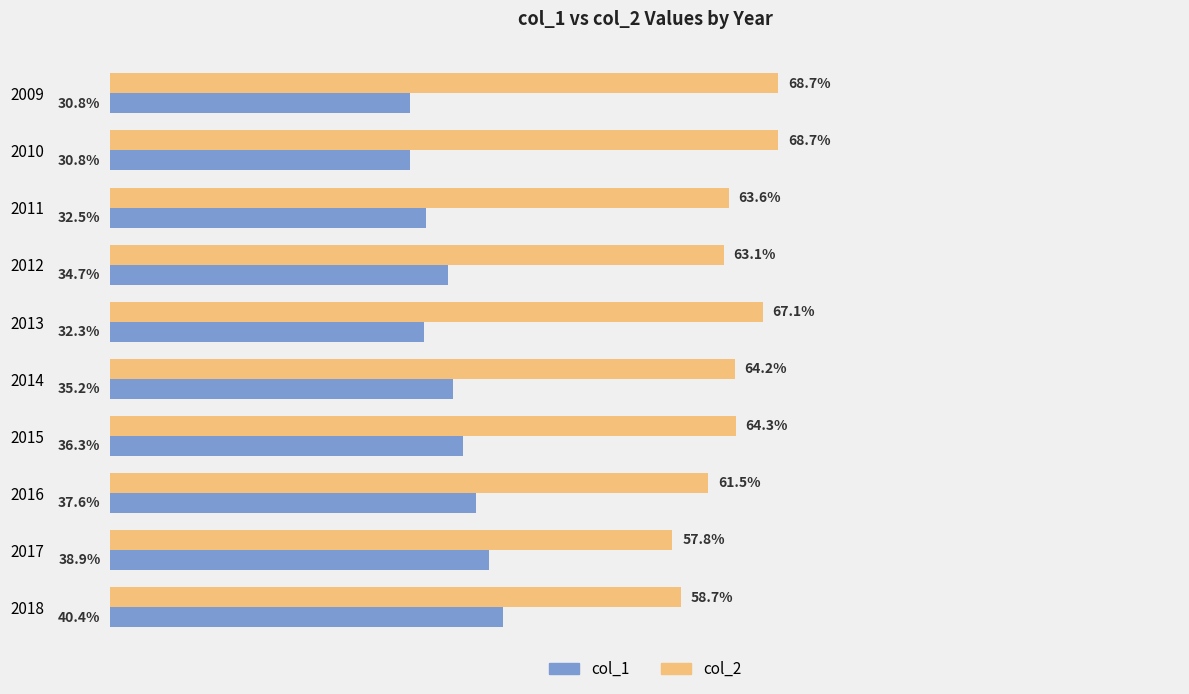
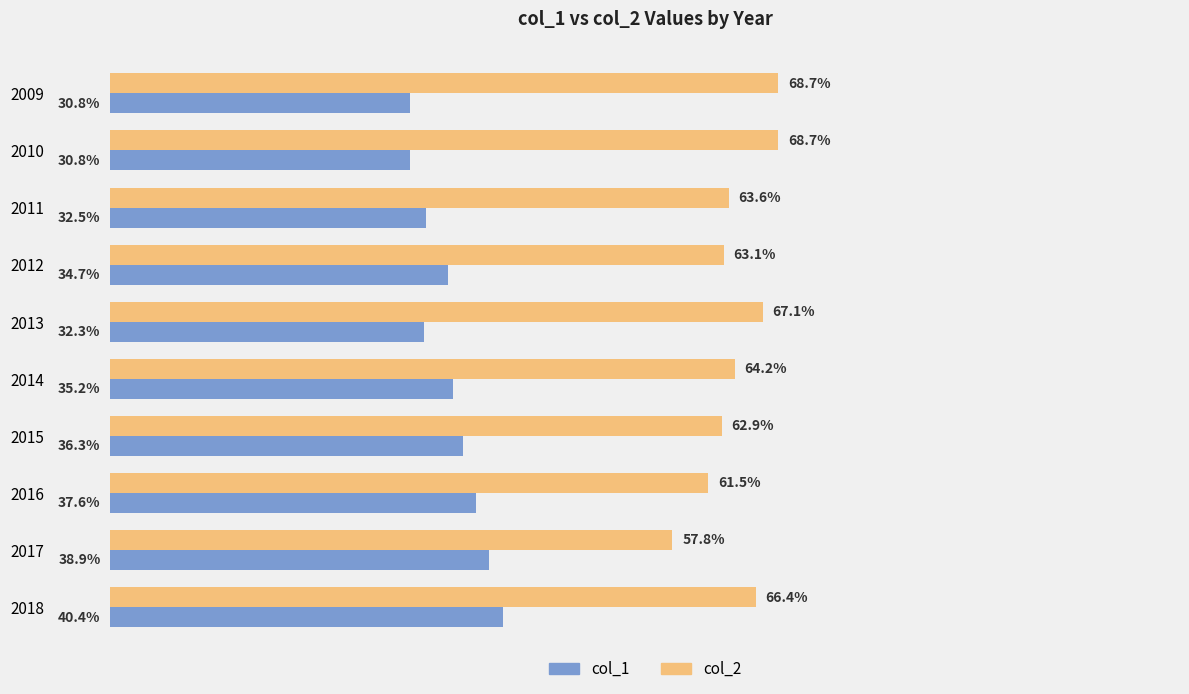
col_2, 2015: 64.3% -> 62.9%
col_2, 2018: 58.7% -> 66.4%
